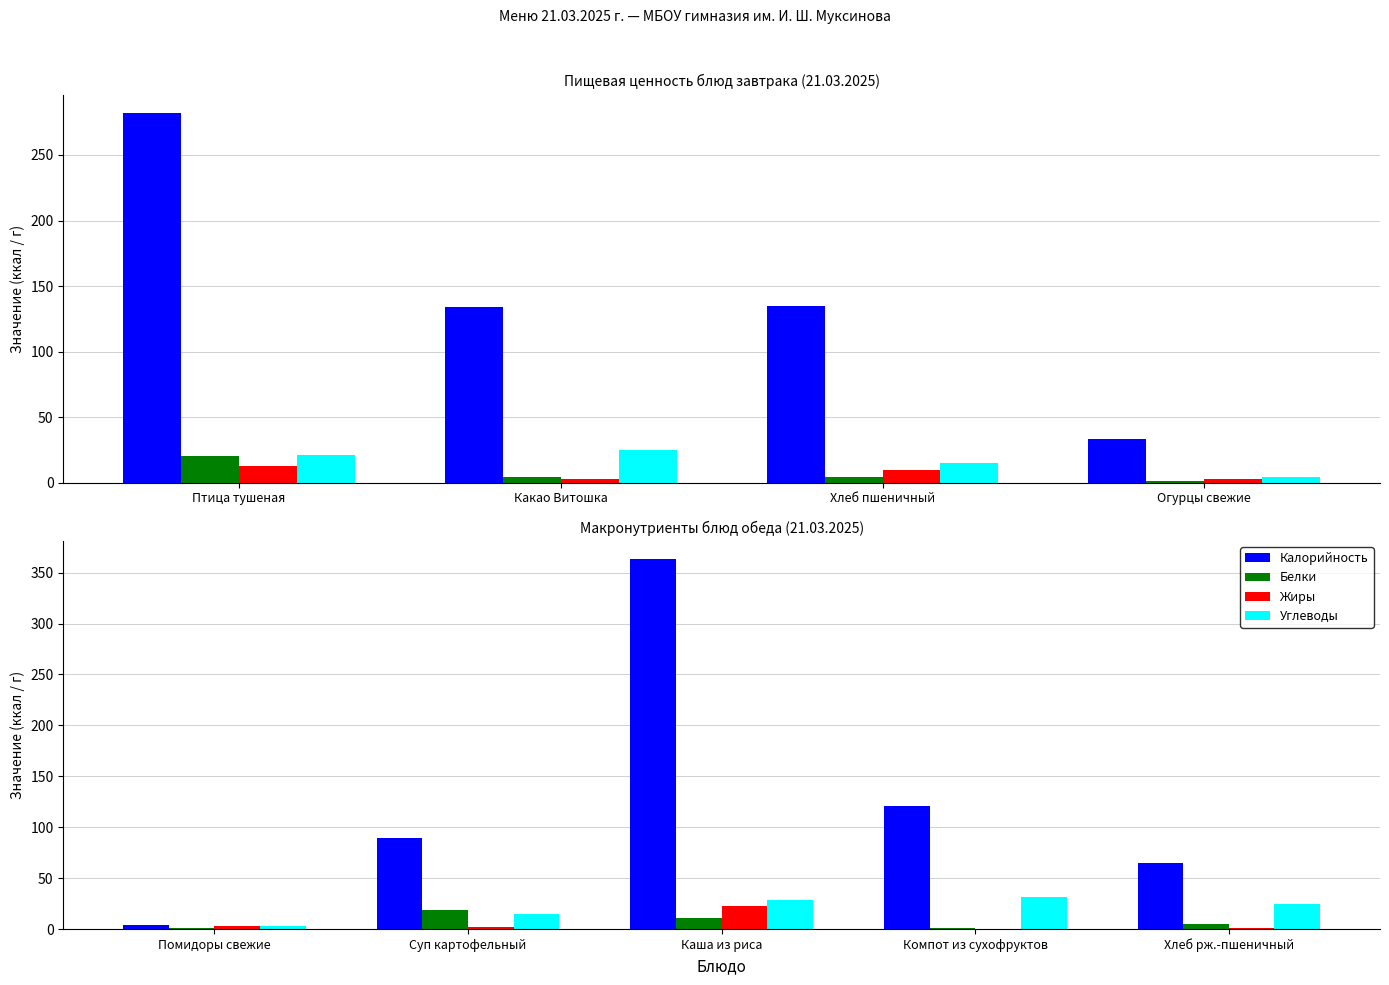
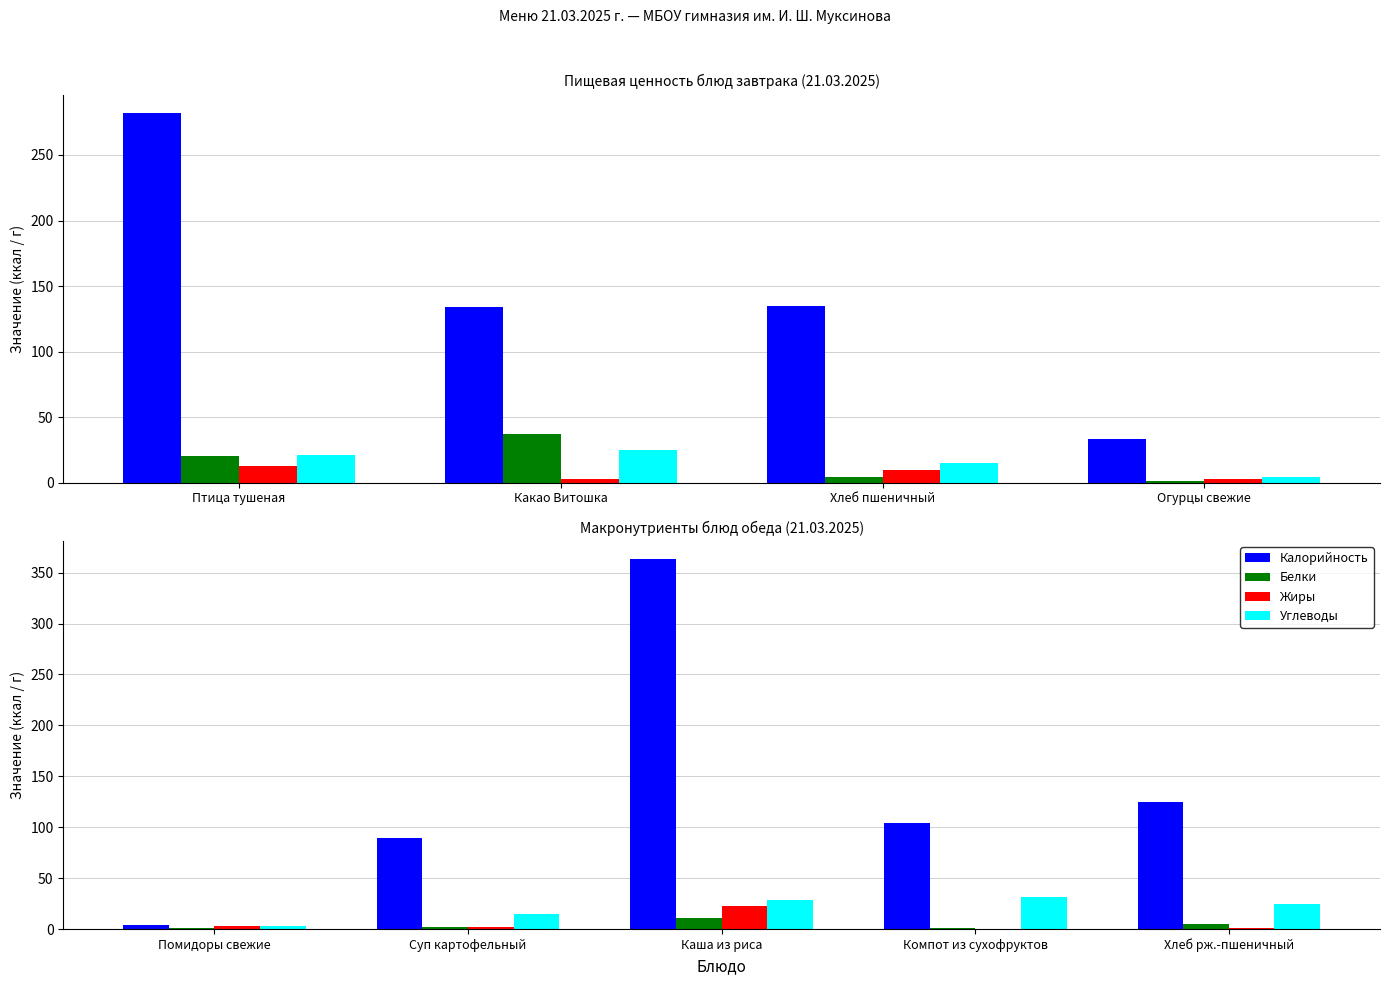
Пищевая ценность блюд завтрака (21.03.2025), Белки, Какао Витошка: 4 -> 37
Макронутриенты блюд обеда (21.03.2025), Белки, Суп картофельный: 19 -> 2
Макронутриенты блюд обеда (21.03.2025), Калорийность, Компот из сухофруктов: 121 -> 104
Макронутриенты блюд обеда (21.03.2025), Калорийность, Хлеб рж.-пшеничный: 65 -> 125
